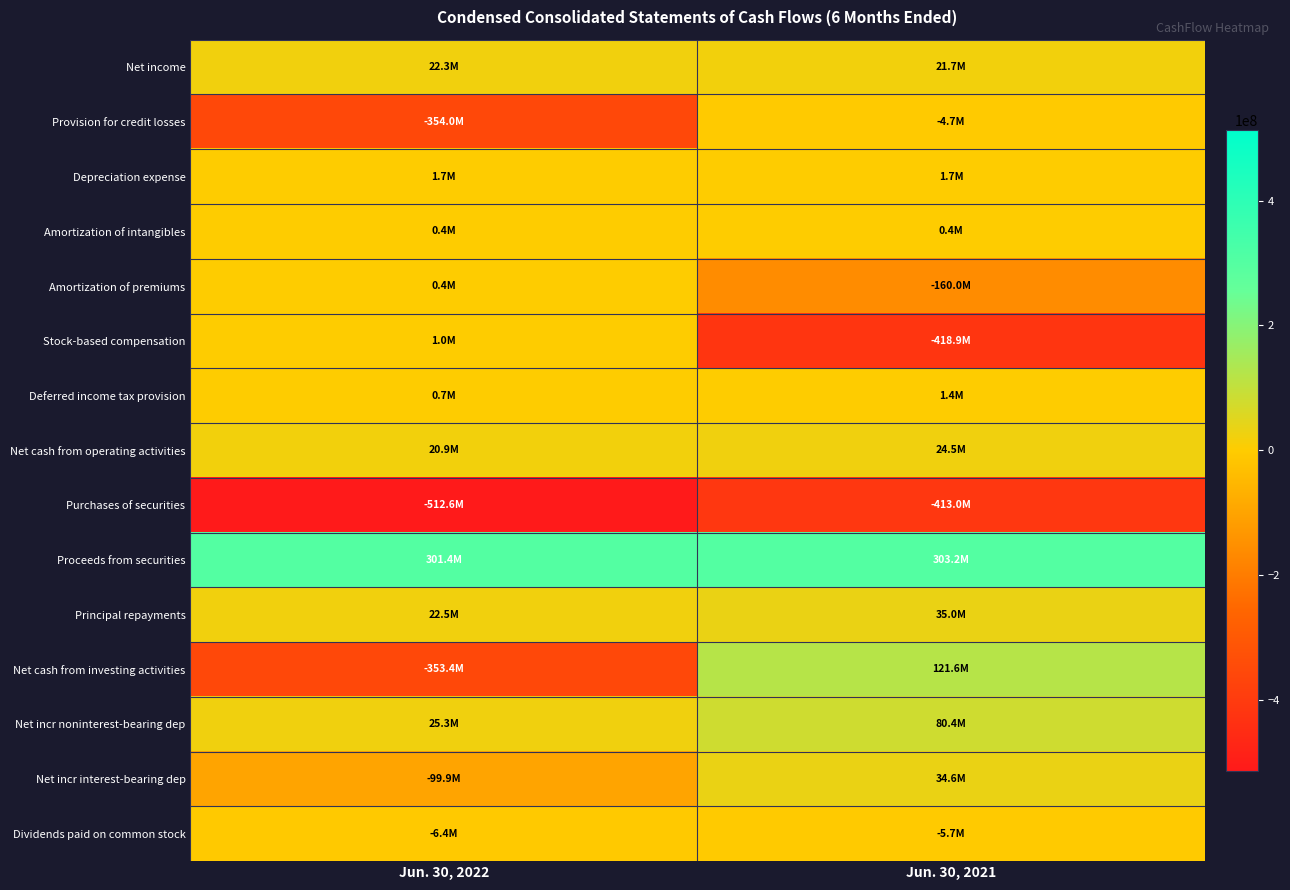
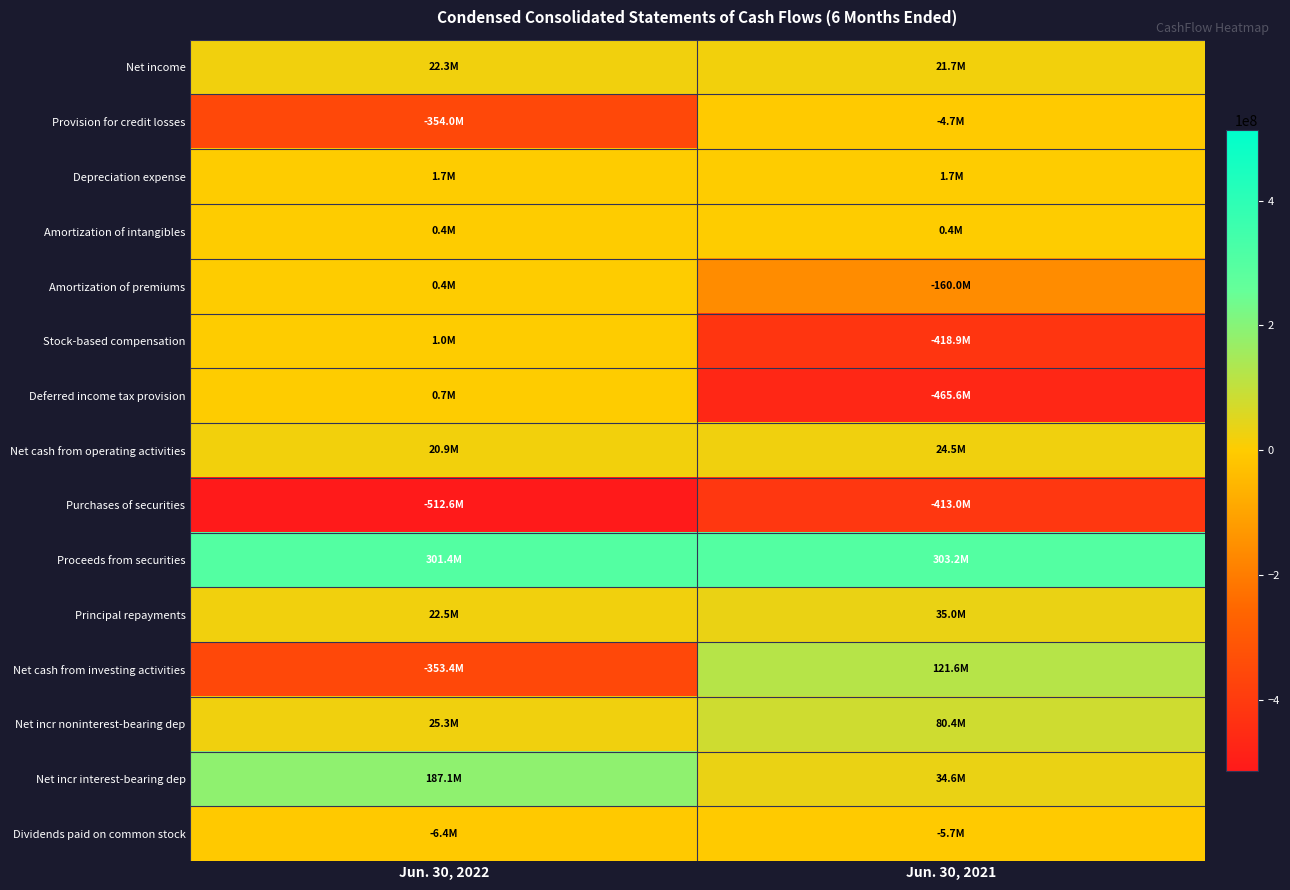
Deferred income tax provision, Jun. 30, 2021: 1.4M -> -465.6M
Net incr interest-bearing dep, Jun. 30, 2022: -99.9M -> 187.1M
